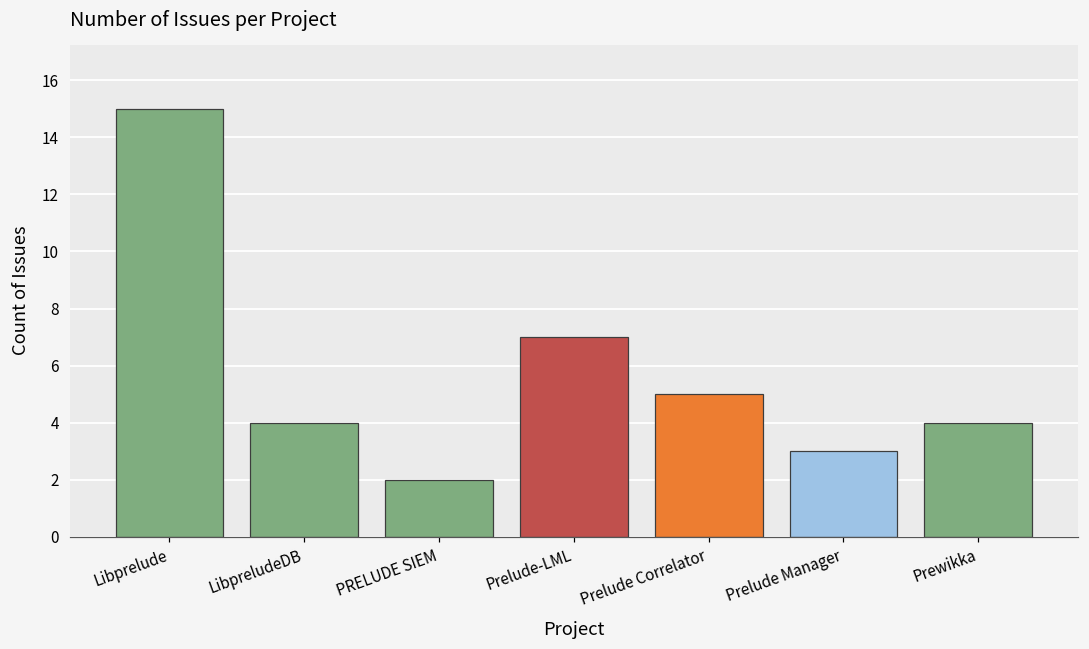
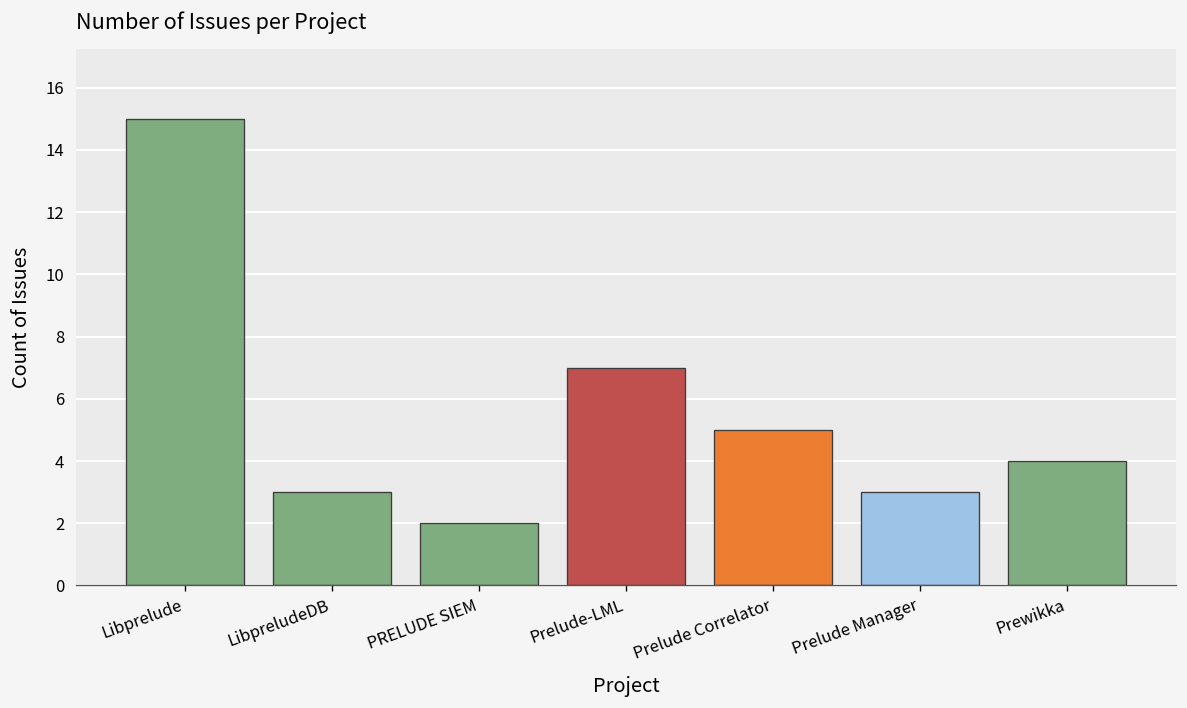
LibpreludeDB: 4 -> 3
